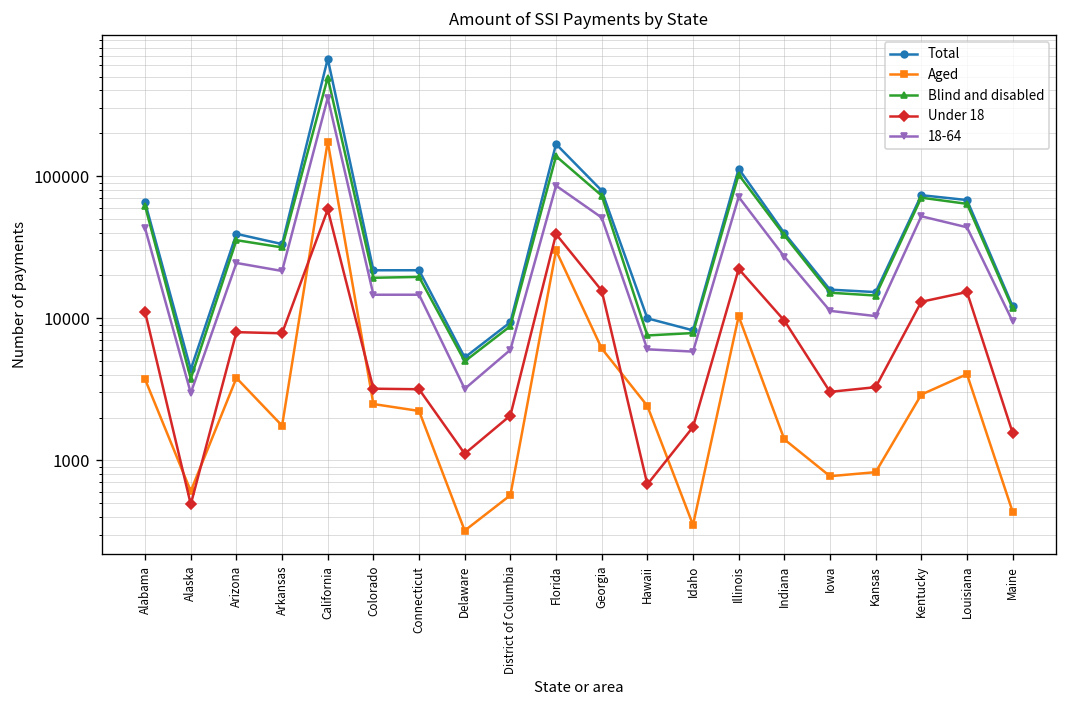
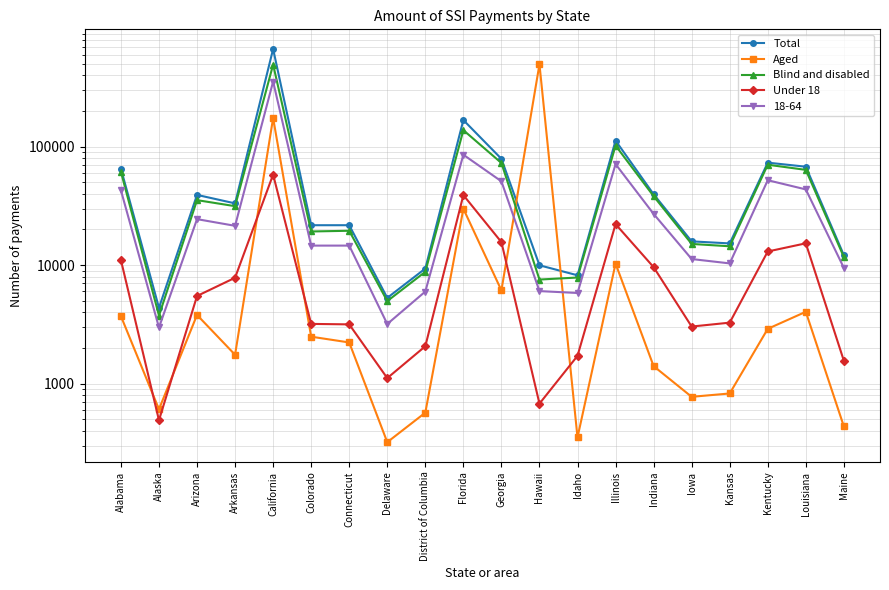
Under 18, Arizona: 8000 -> 5000
Aged, Hawaii: 2400 -> 500000
